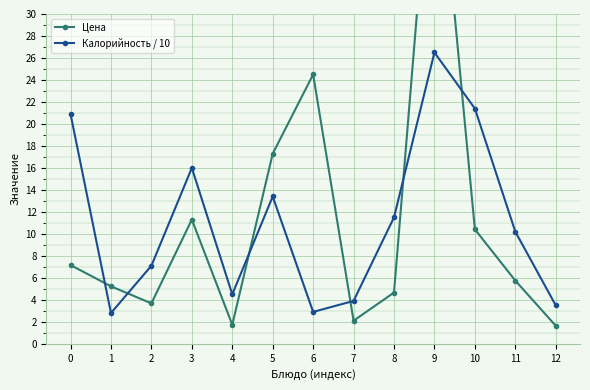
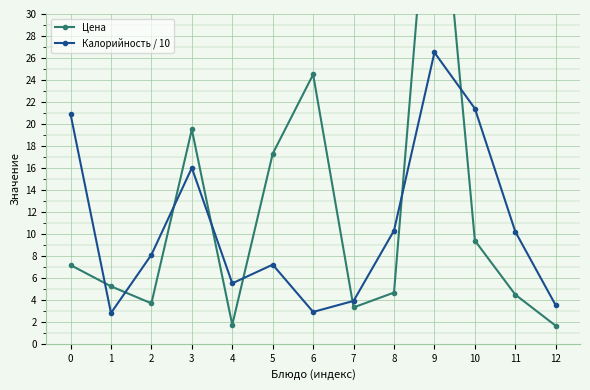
Калорийность / 10, 2: 7.1 -> 8.1
Цена, 3: 11.3 -> 19.5
Калорийность / 10, 4: 4.5 -> 5.5
Калорийность / 10, 5: 13.4 -> 7.2
Цена, 7: 2.1 -> 3.3
Калорийность / 10, 8: 11.5 -> 10.3
Цена, 10: 10.4 -> 9.4
Цена, 11: 5.8 -> 4.5
